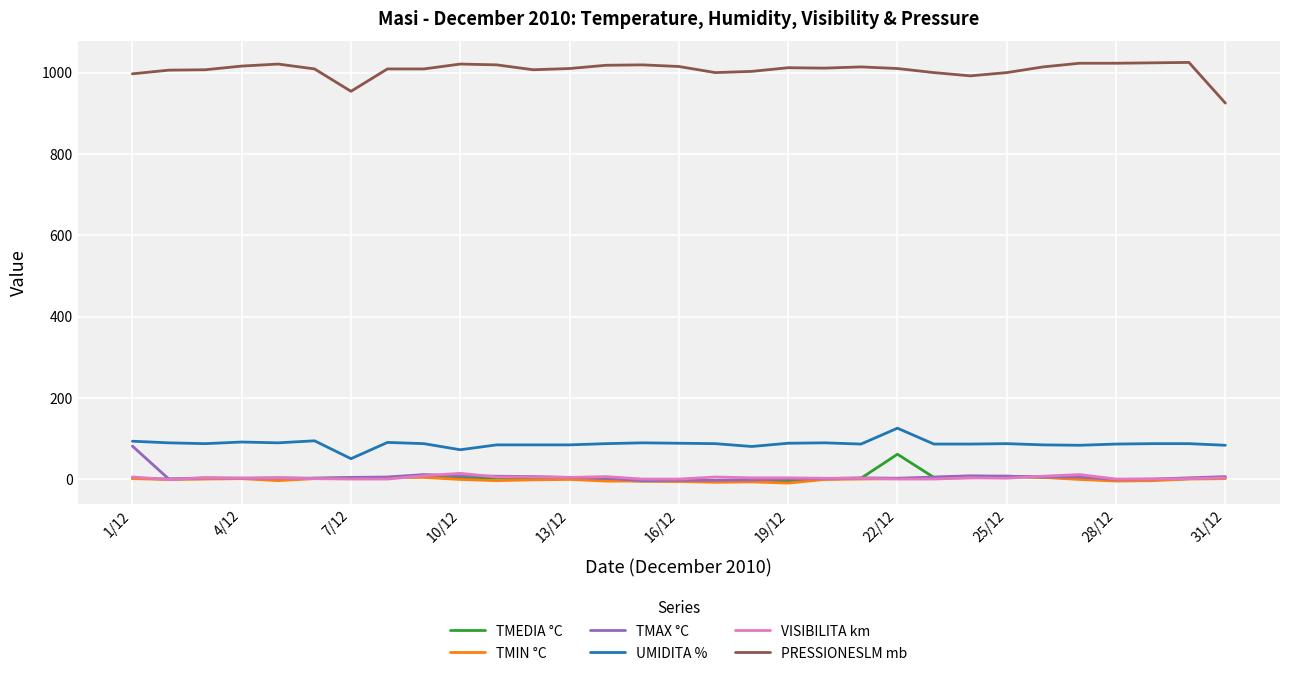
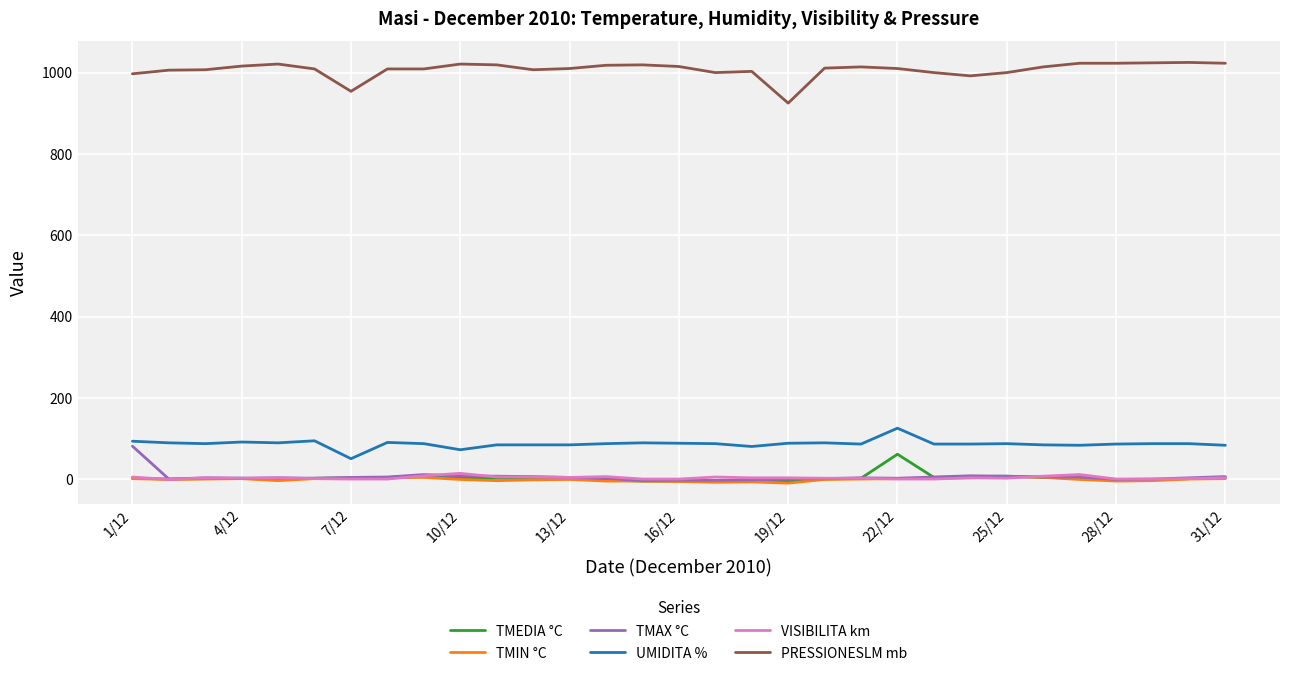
PRESSIONESLM mb, 19/12: 1010 -> 930
PRESSIONESLM mb, 31/12: 930 -> 1020
